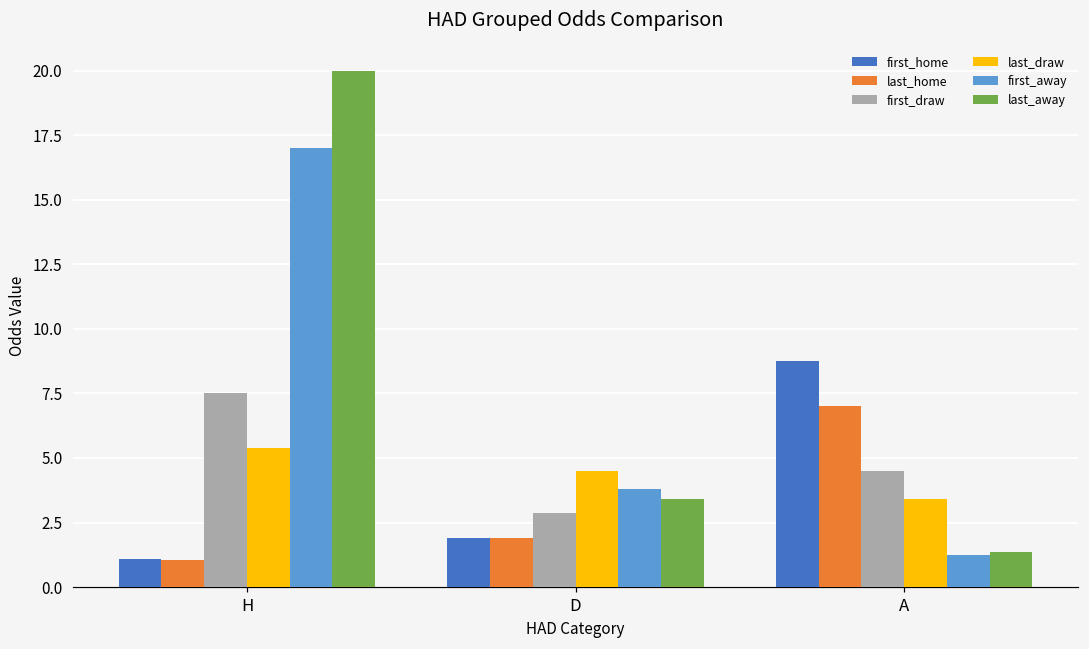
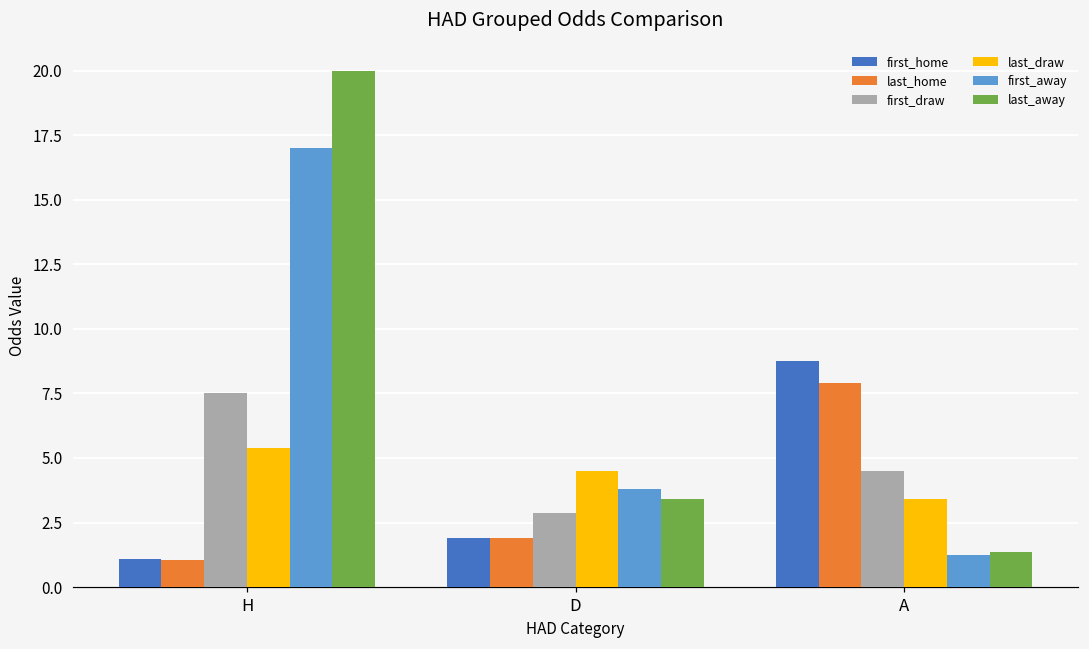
last_home, A: 7.0 -> 7.9
